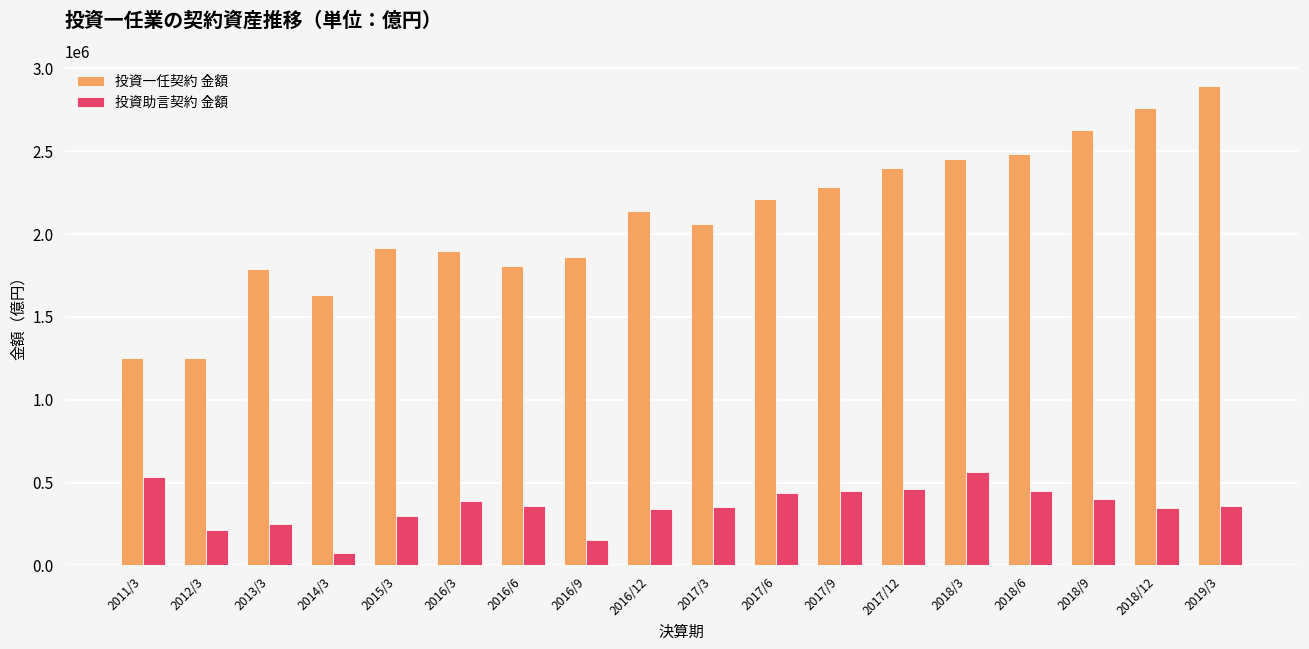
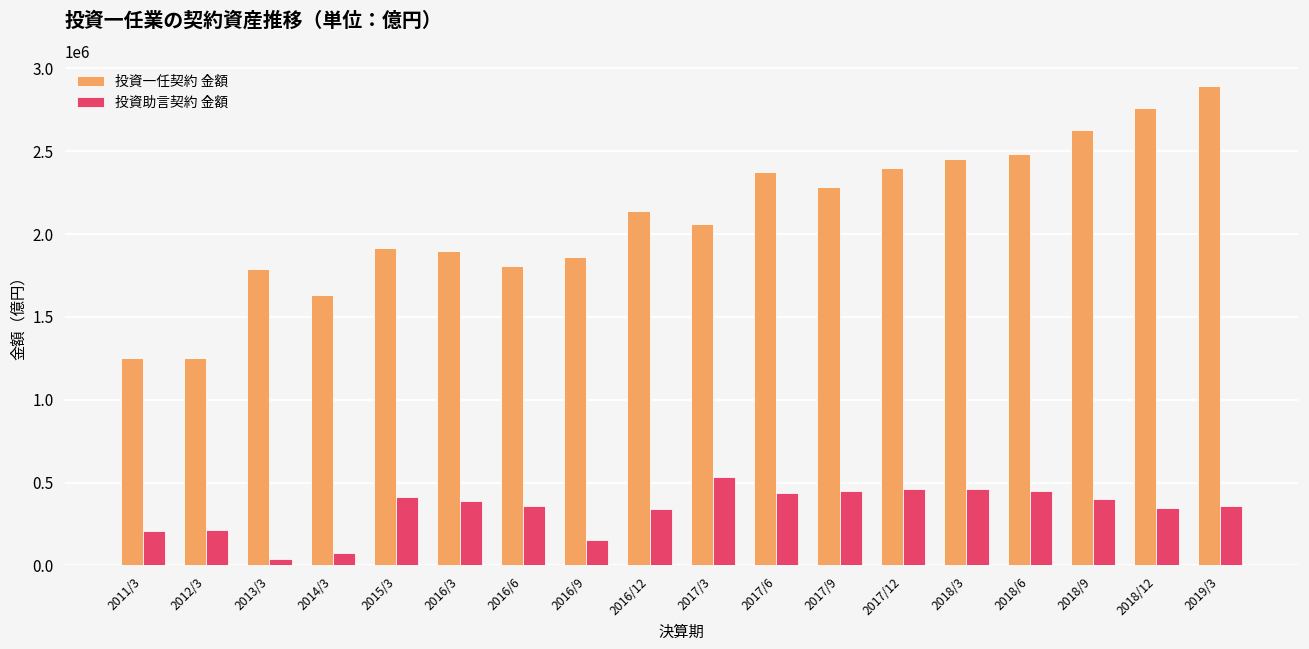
投資助言契約 金額, 2011/3: 540000 -> 210000
投資助言契約 金額, 2013/3: 250000 -> 40000
投資助言契約 金額, 2015/3: 300000 -> 410000
投資助言契約 金額, 2017/3: 350000 -> 530000
投資一任契約 金額, 2017/6: 2210000 -> 2370000
投資助言契約 金額, 2018/3: 560000 -> 460000
